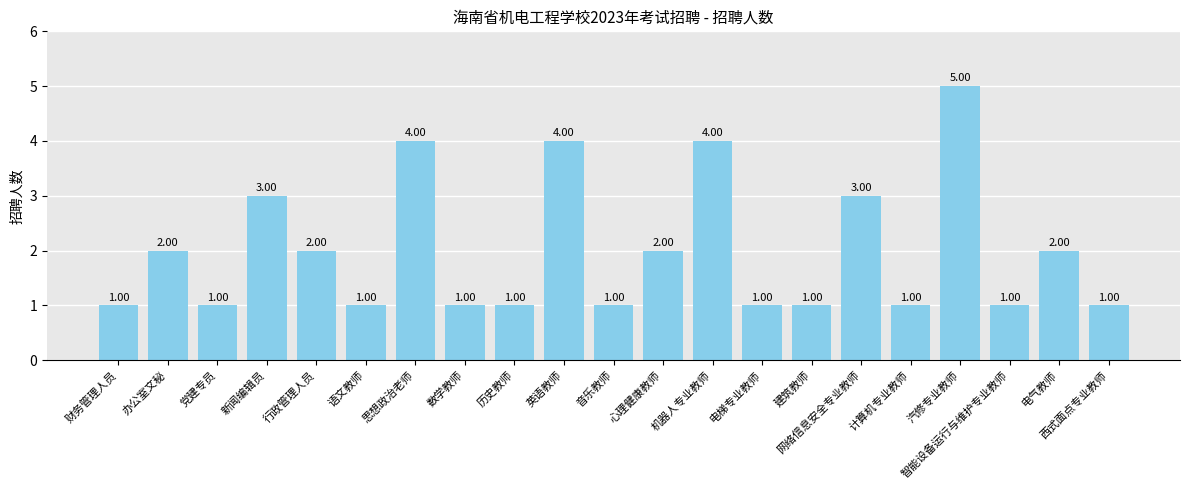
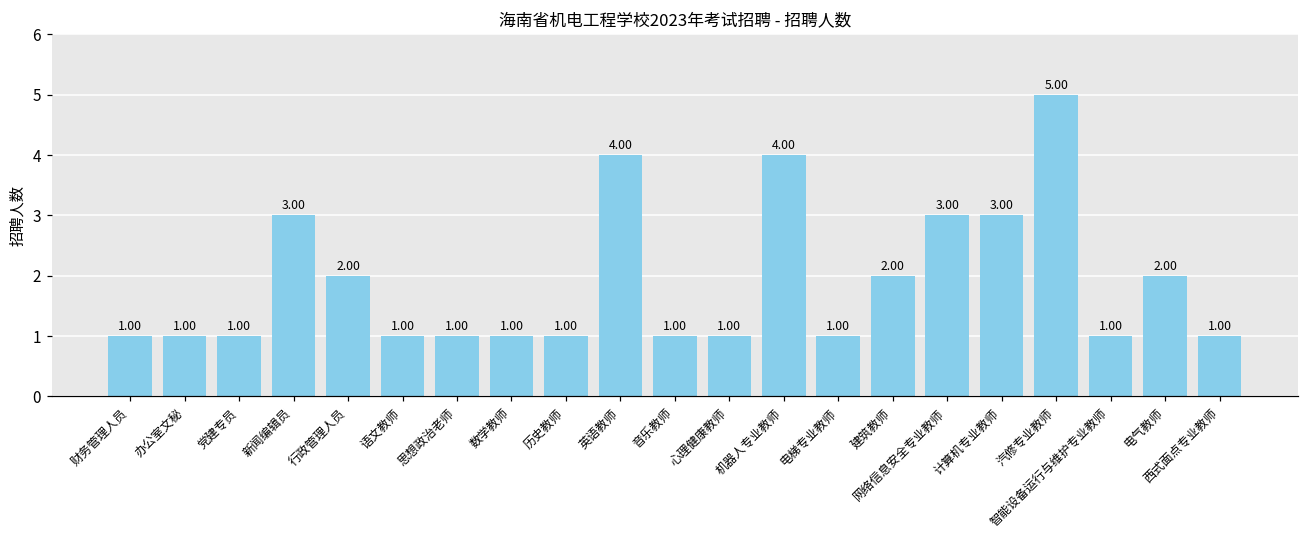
办公室文秘: 2.00 -> 1.00
思想政治老师: 4.00 -> 1.00
心理健康教师: 2.00 -> 1.00
建筑教师: 1.00 -> 2.00
计算机专业教师: 1.00 -> 3.00
